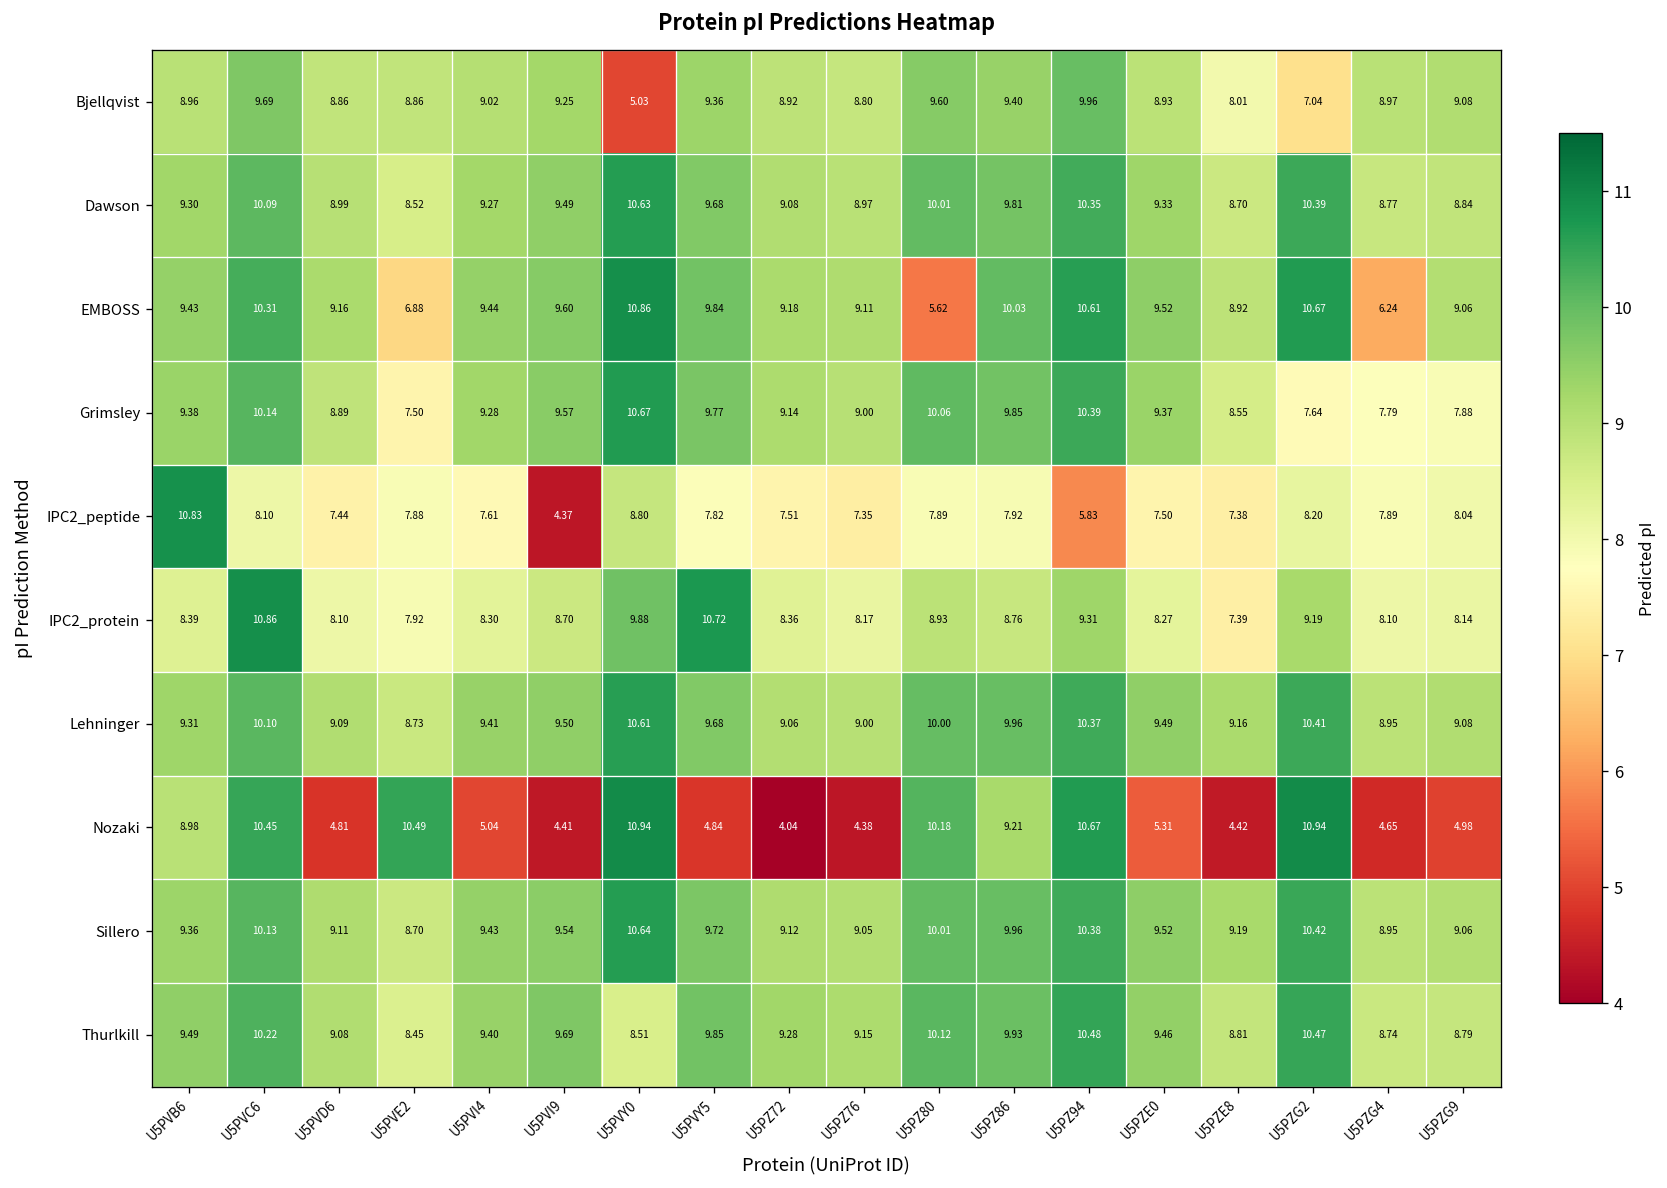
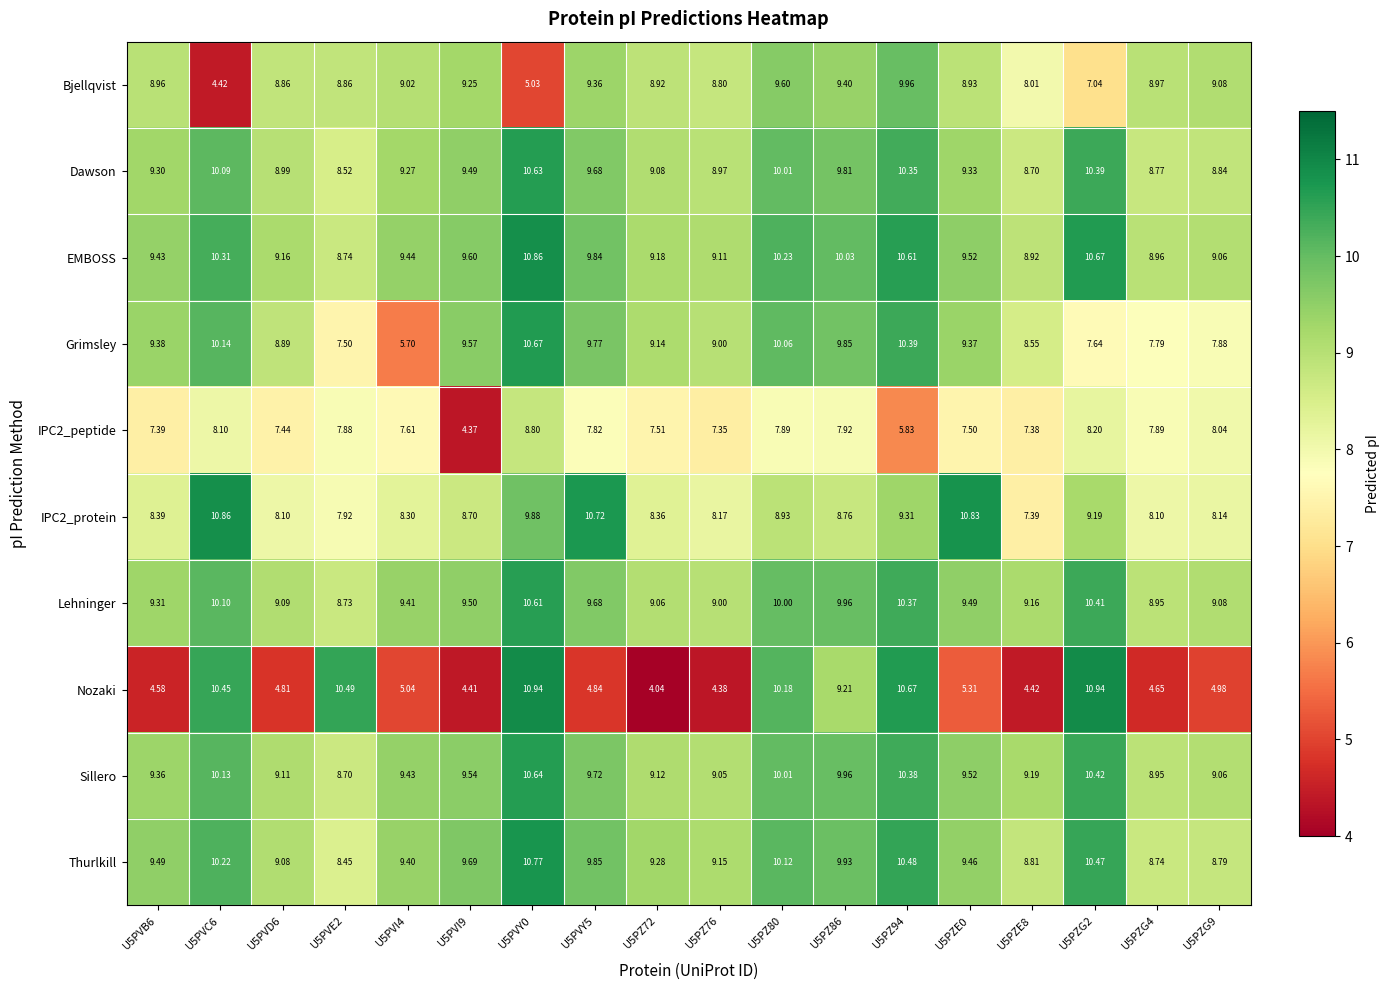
Bjellqvist, U5PVC6: 9.69 -> 4.42
EMBOSS, U5PVE2: 6.88 -> 8.74
EMBOSS, U5PZ80: 5.62 -> 10.23
EMBOSS, U5PZG4: 6.24 -> 8.96
Grimsley, U5PVI4: 9.28 -> 5.70
IPC2_peptide, U5PVB6: 10.83 -> 7.39
IPC2_protein, U5PZE0: 8.27 -> 10.83
Nozaki, U5PVB6: 8.98 -> 4.58
Thurlkill, U5PVY0: 8.51 -> 10.77
